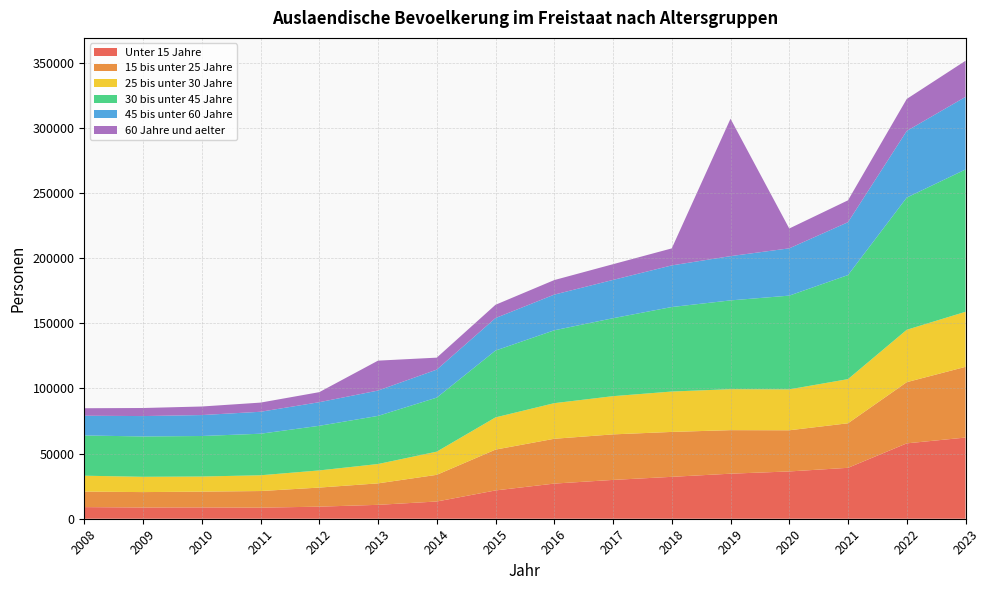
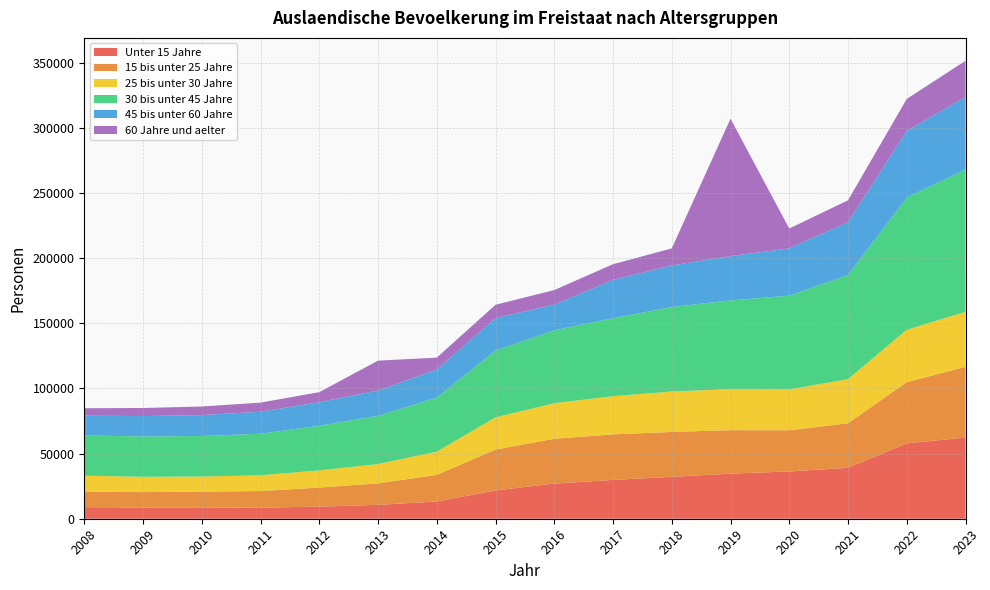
45 bis unter 60 Jahre, 2016: 27000 -> 20000
